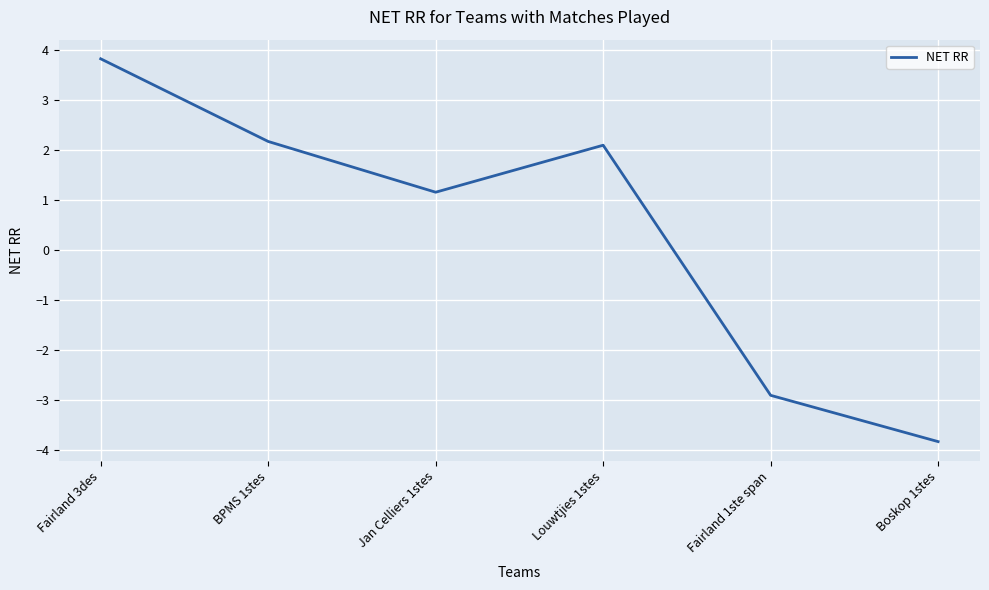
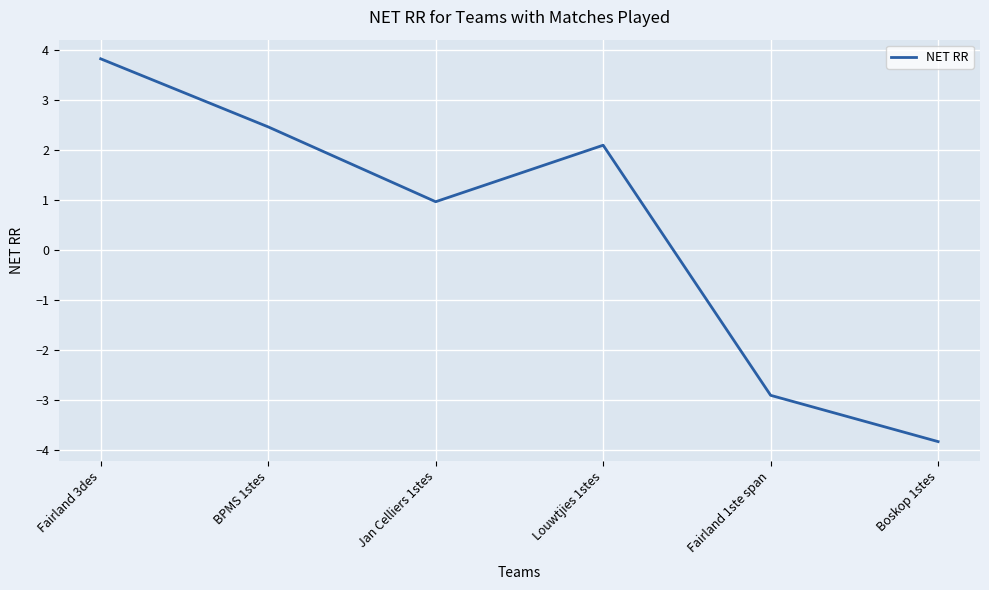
BPMS 1stes: 2.2 -> 2.5
Jan Celliers 1stes: 1.2 -> 1.0
